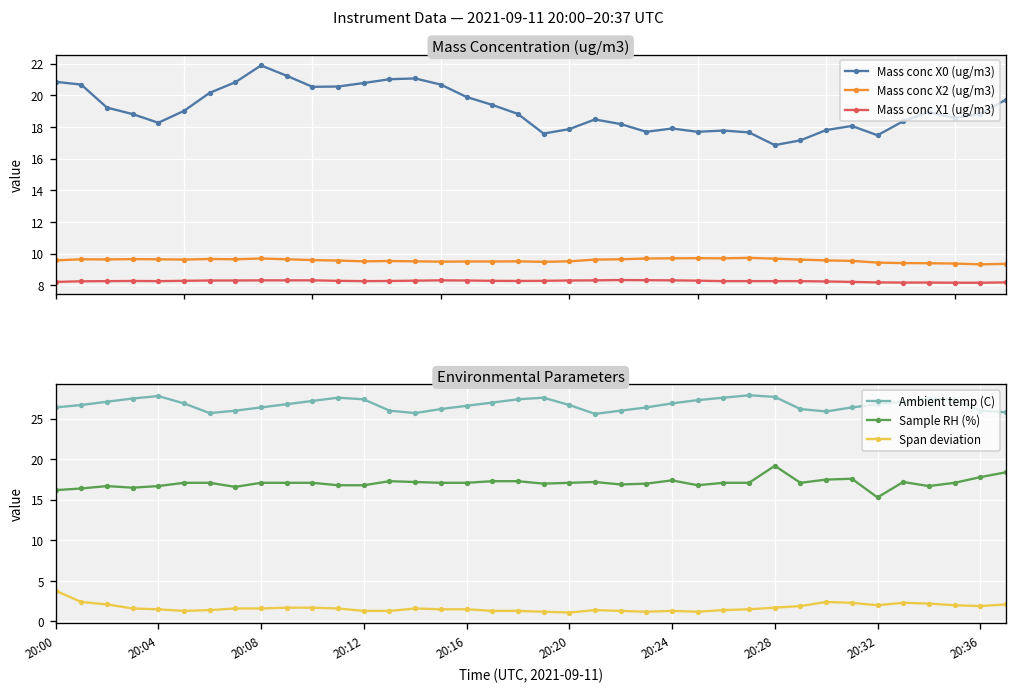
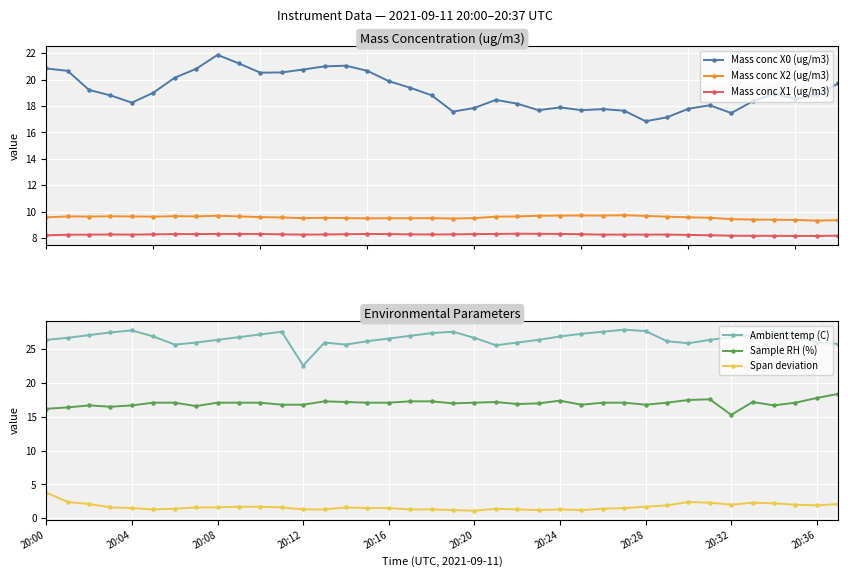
Environmental Parameters, Ambient temp (C), 20:12: 27 -> 23
Environmental Parameters, Sample RH (%), 20:28: 19 -> 17
